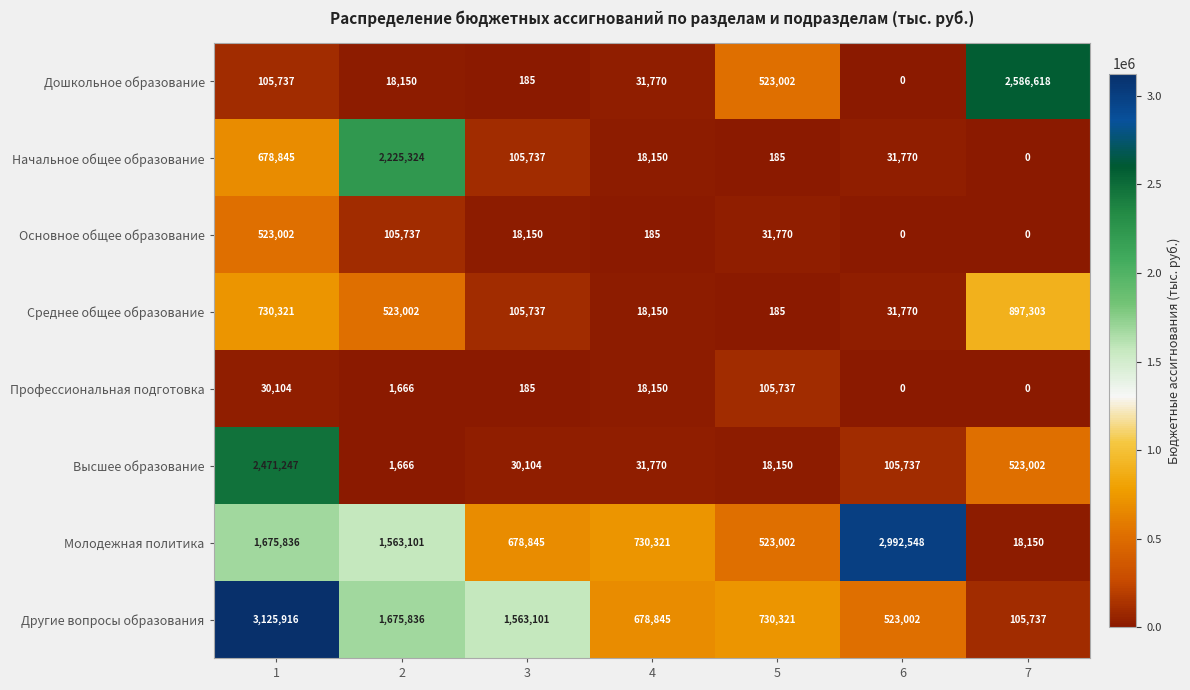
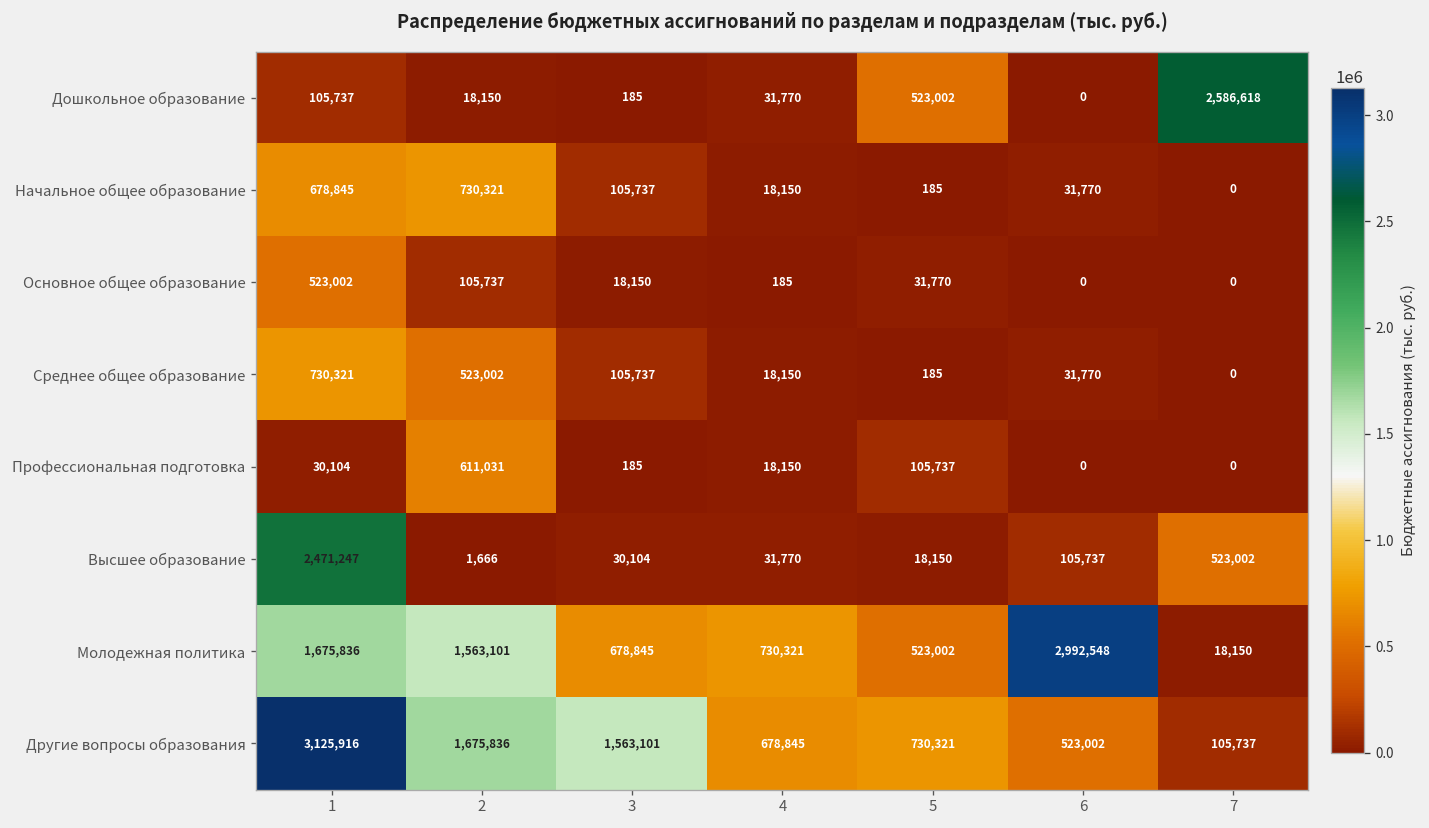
Начальное общее образование, 2: 2,225,324 -> 730,321
Среднее общее образование, 7: 897,303 -> 0
Профессиональная подготовка, 2: 1,666 -> 611,031
